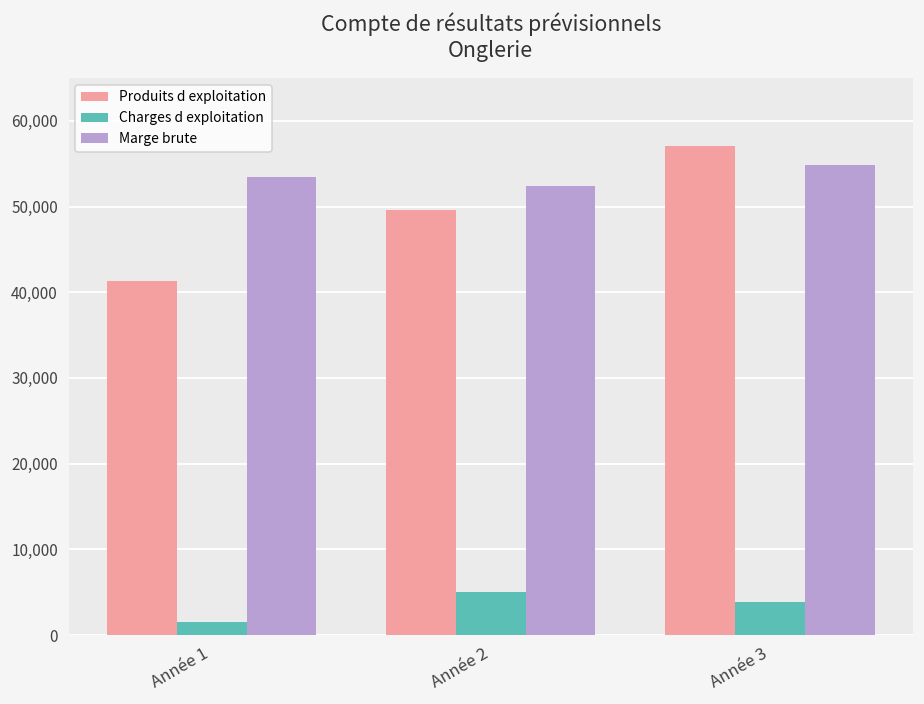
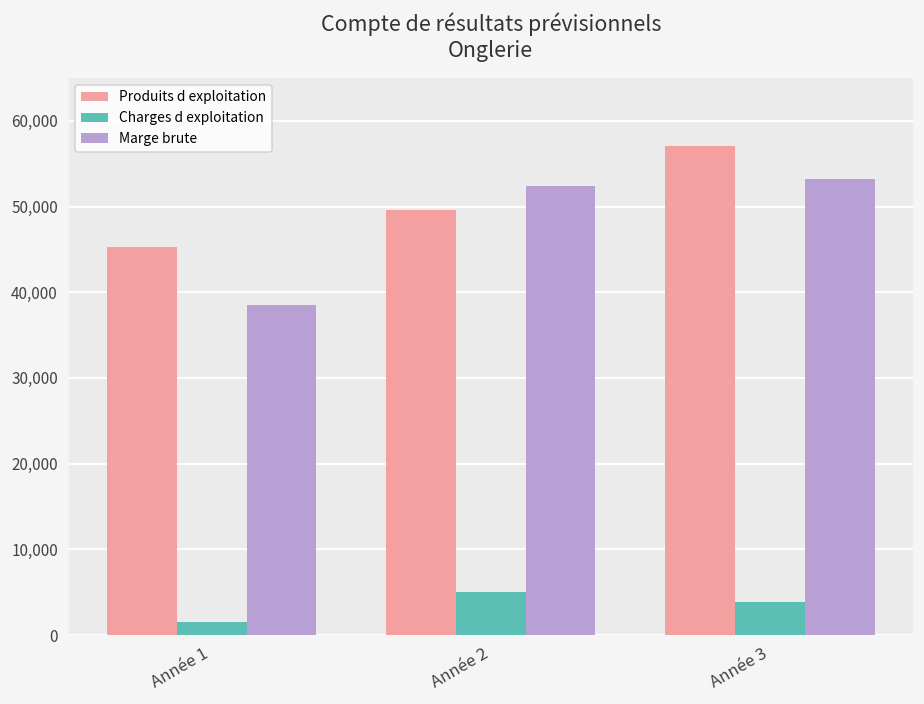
Produits d exploitation, Année 1: 41,000 -> 45,000
Marge brute, Année 1: 53,000 -> 39,000
Marge brute, Année 3: 55,000 -> 53,000
